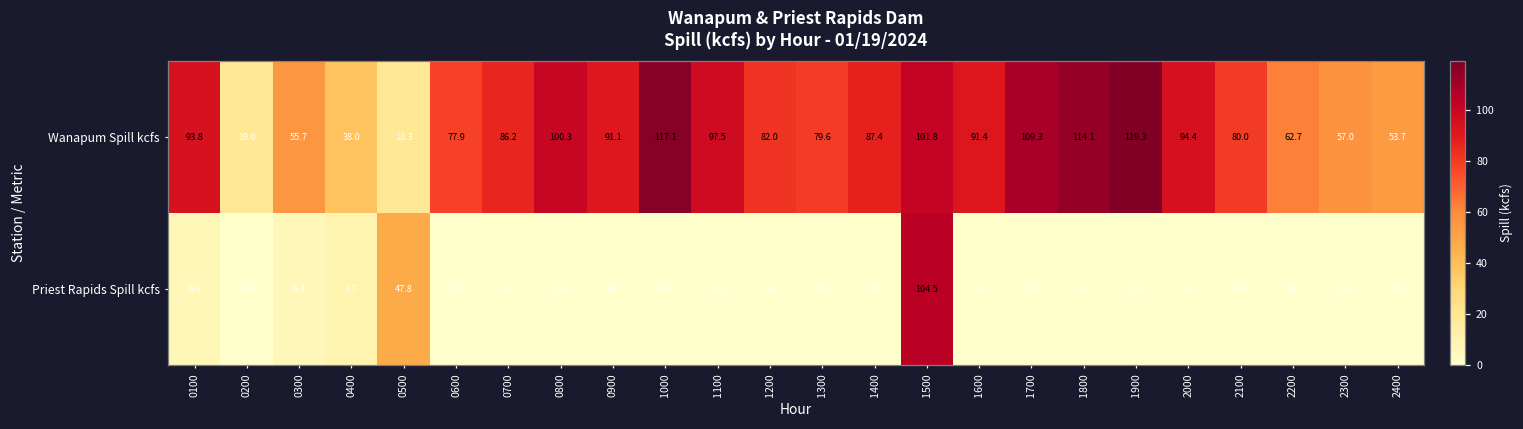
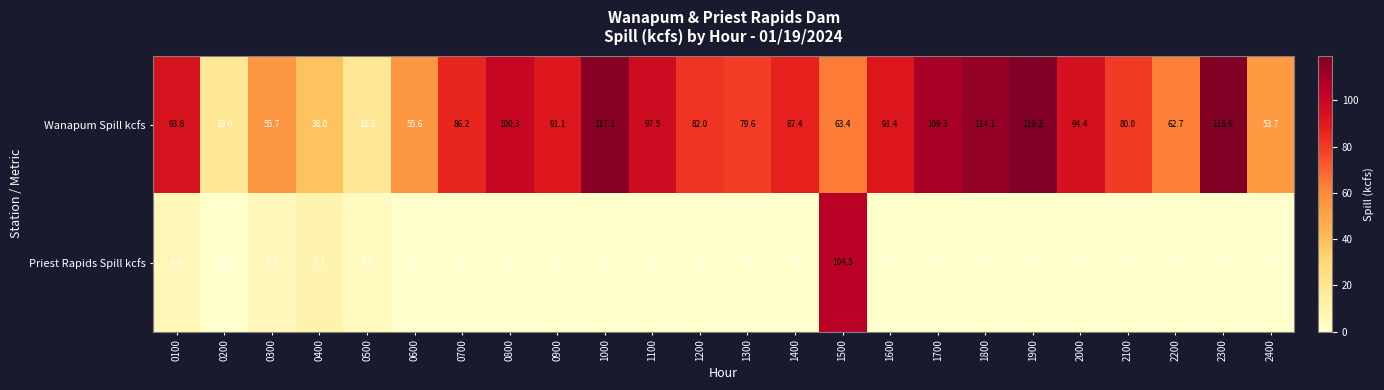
Wanapum Spill kcfs, 0600: 77.9 -> 55.6
Wanapum Spill kcfs, 1500: 101.8 -> 63.4
Wanapum Spill kcfs, 2300: 57.0 -> 118.9
Priest Rapids Spill kcfs, 0500: 47.8 -> 3.9
